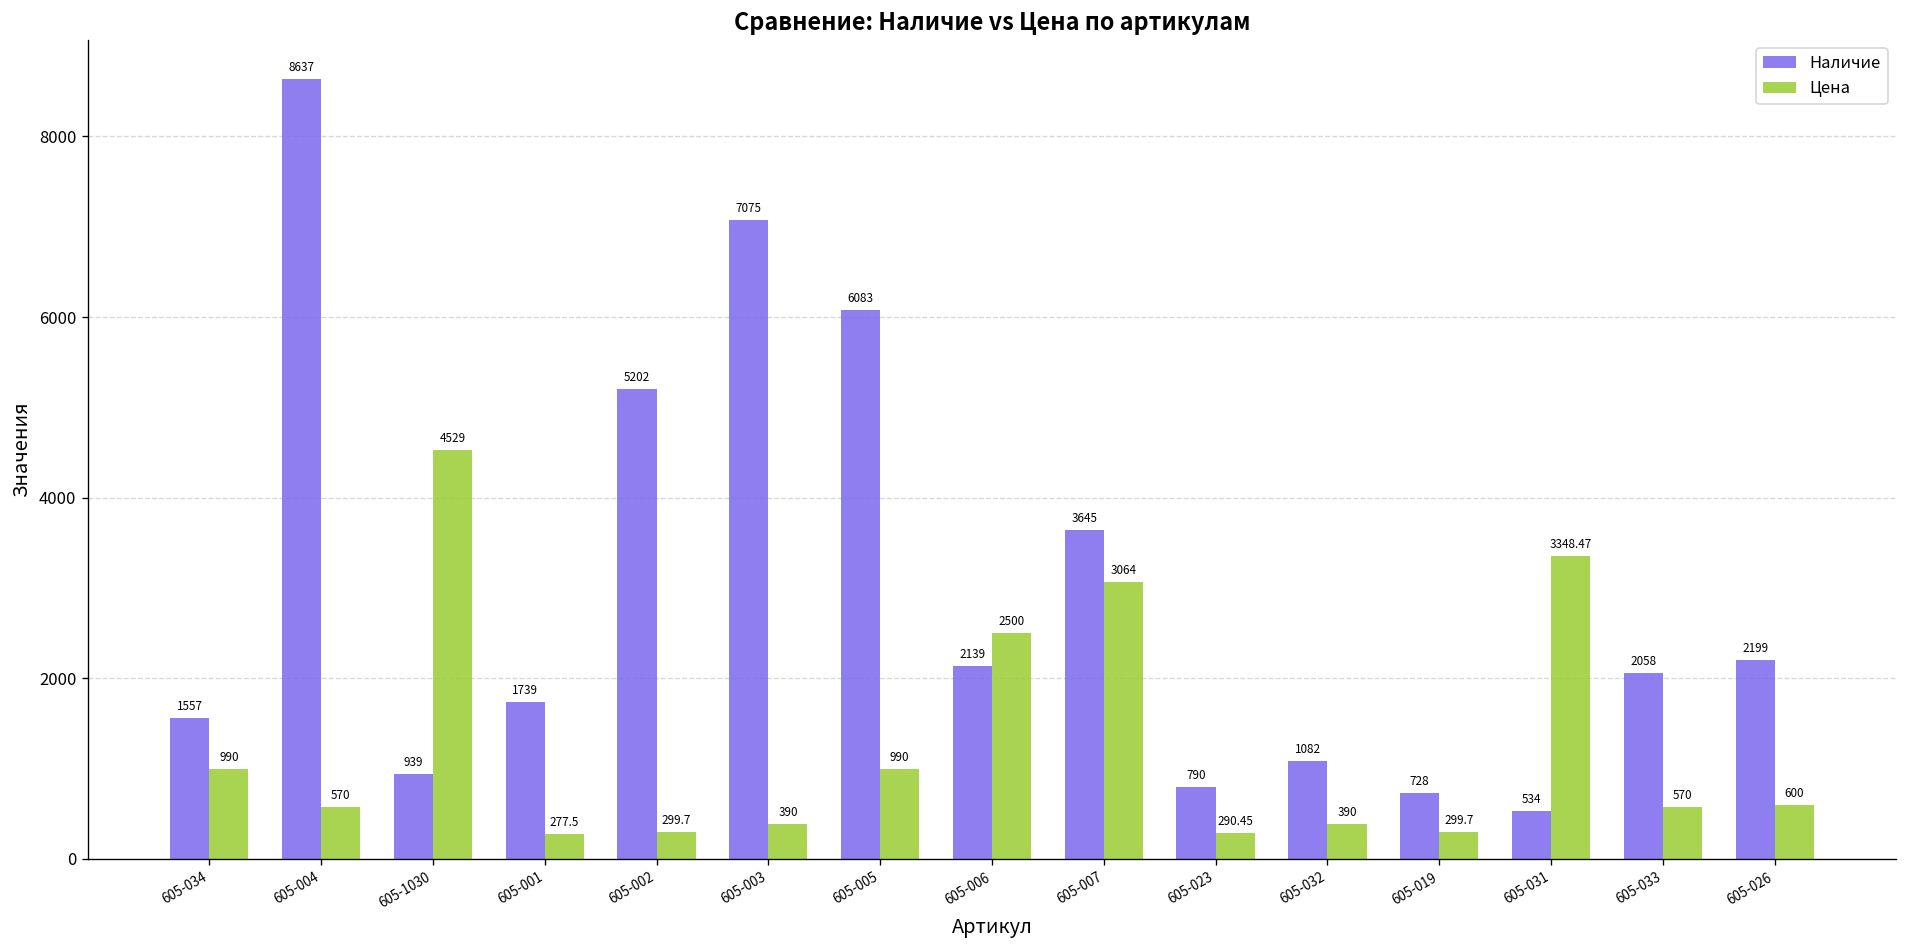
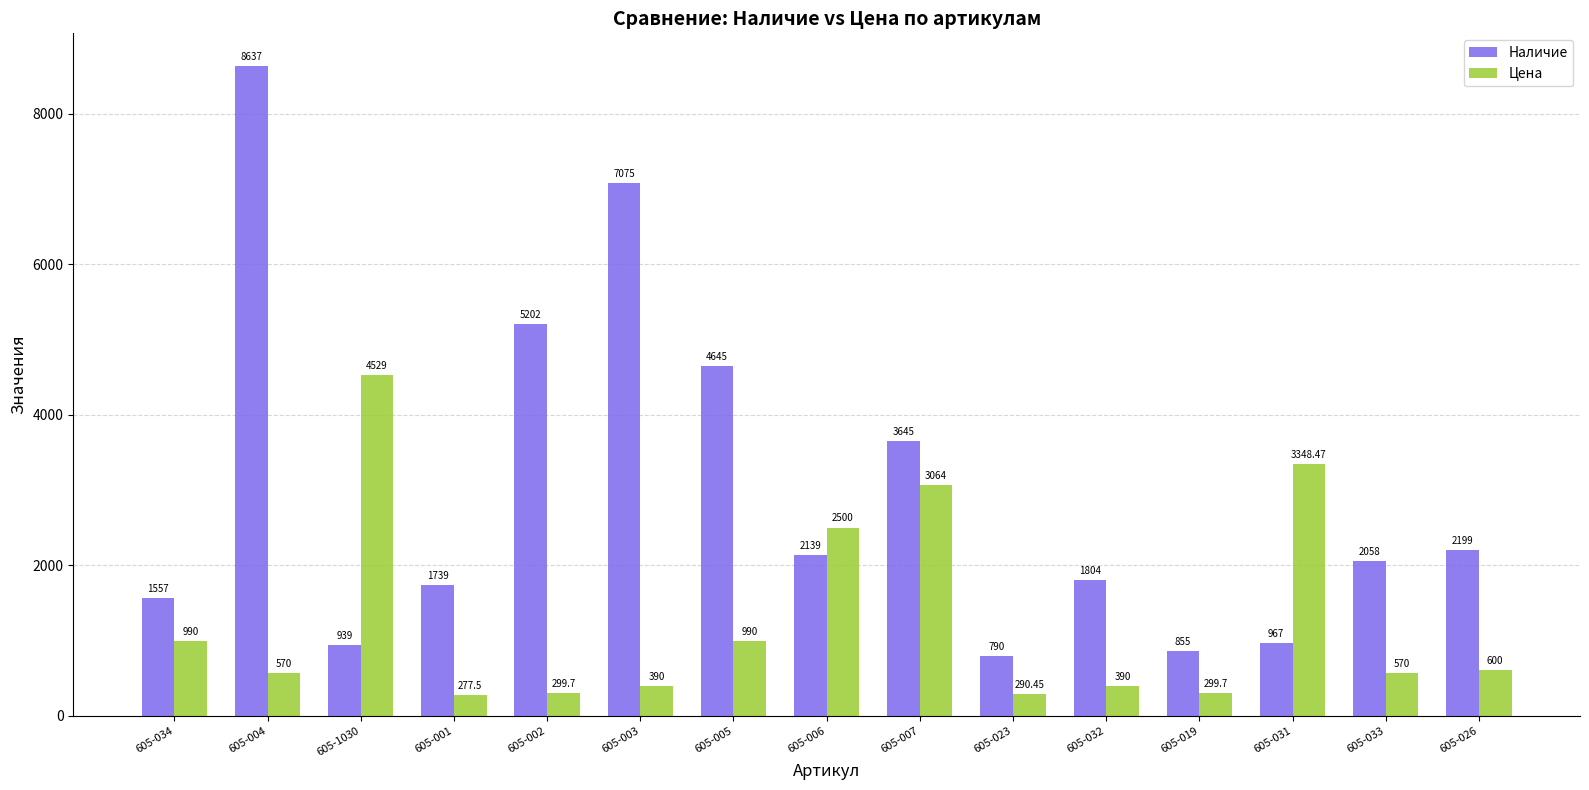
Наличие, 605-005: 6083 -> 4645
Наличие, 605-032: 1082 -> 1804
Наличие, 605-019: 728 -> 855
Наличие, 605-031: 534 -> 967
